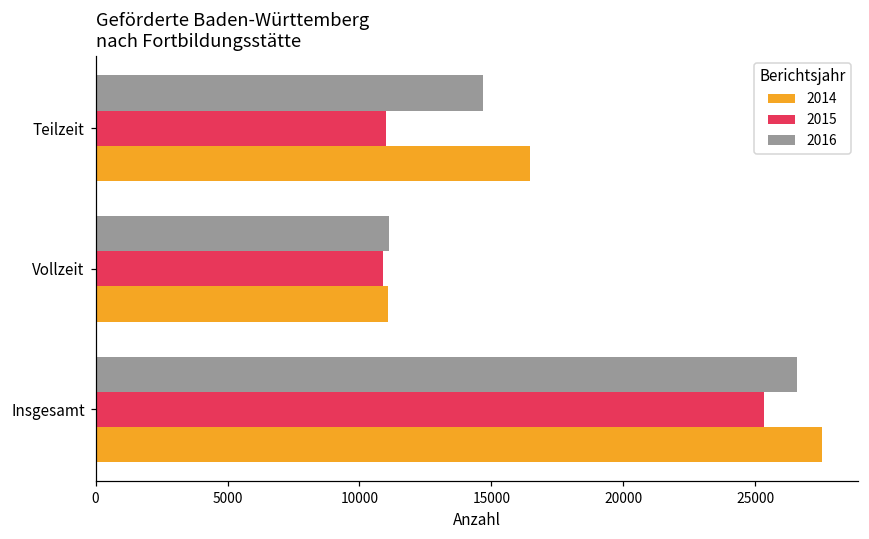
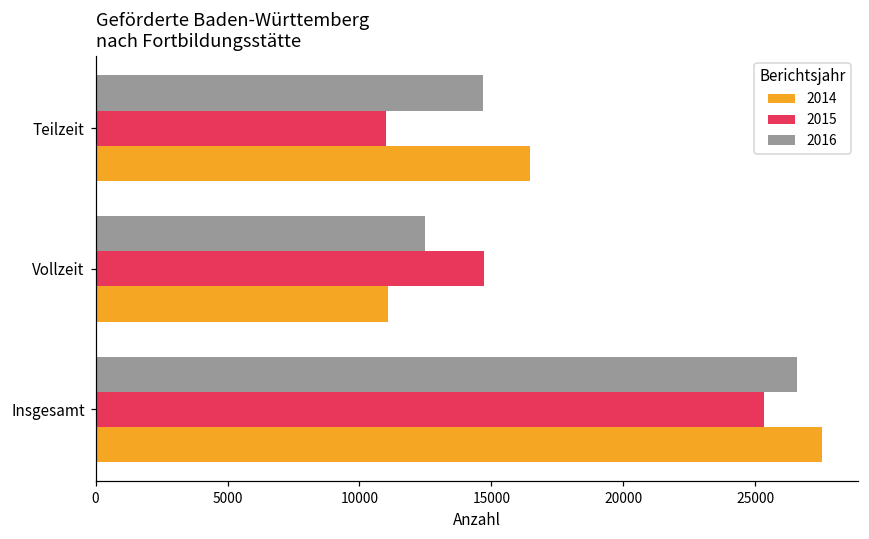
2016, Vollzeit: 11100 -> 12500
2015, Vollzeit: 10900 -> 14700
